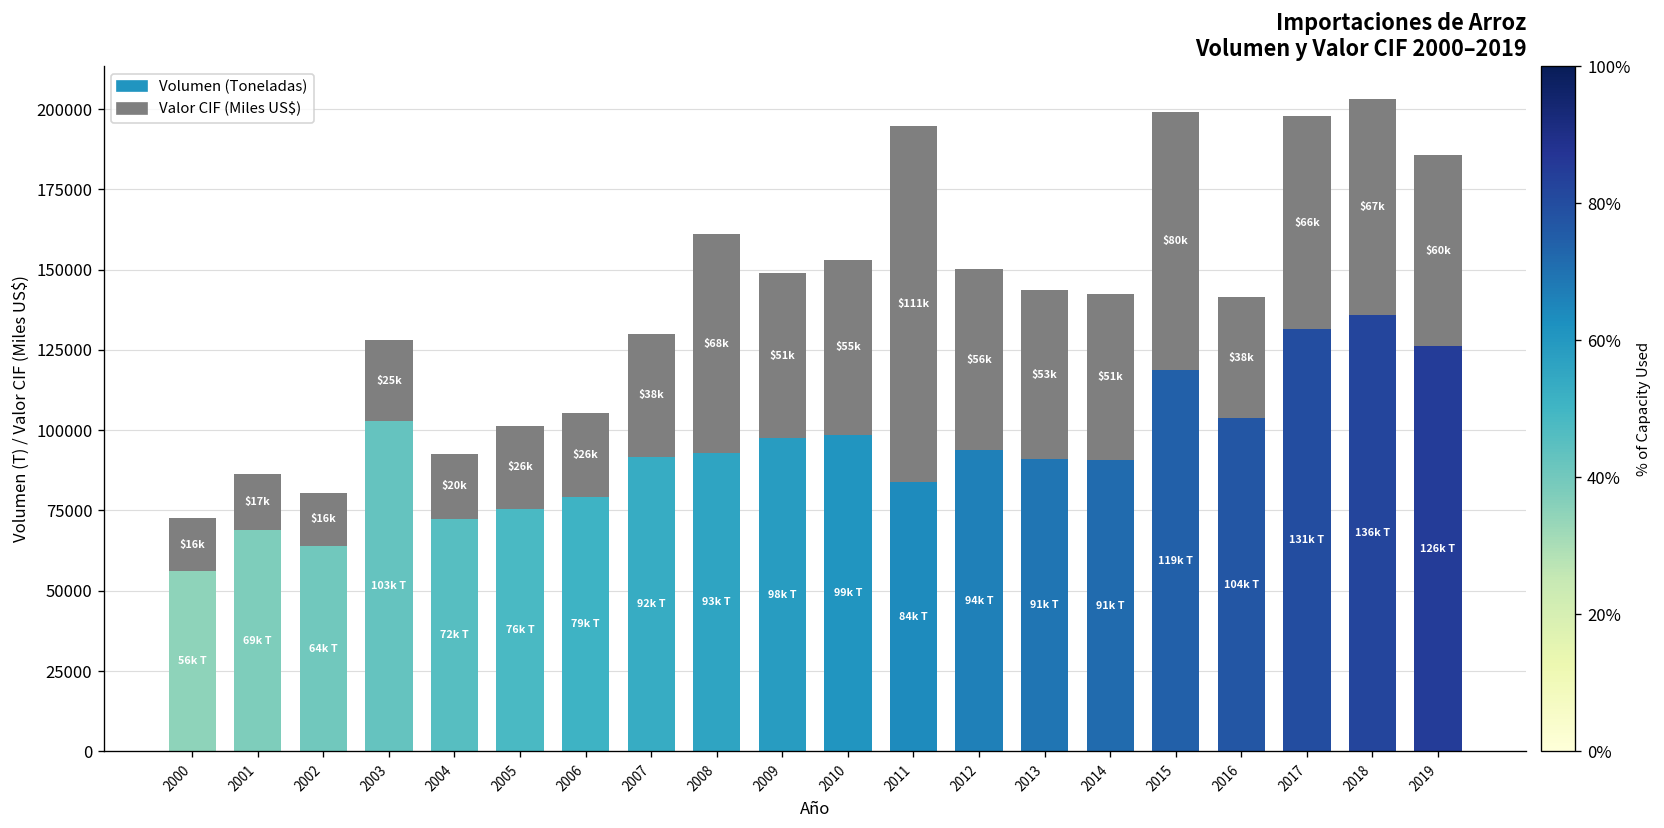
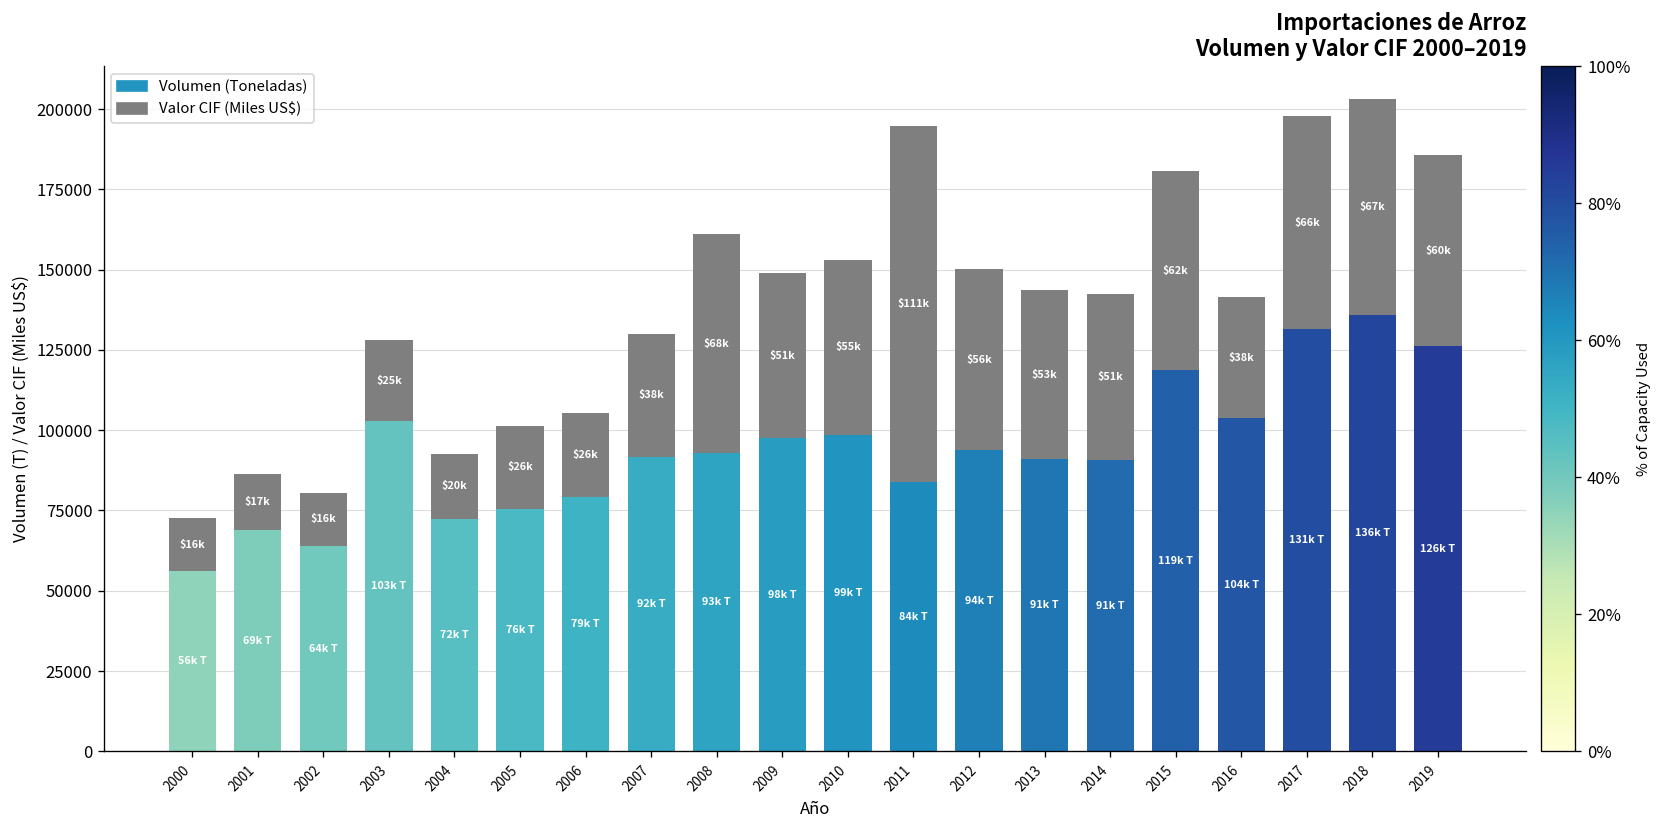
Valor CIF (Miles US$), 2015: $80k -> $62k
